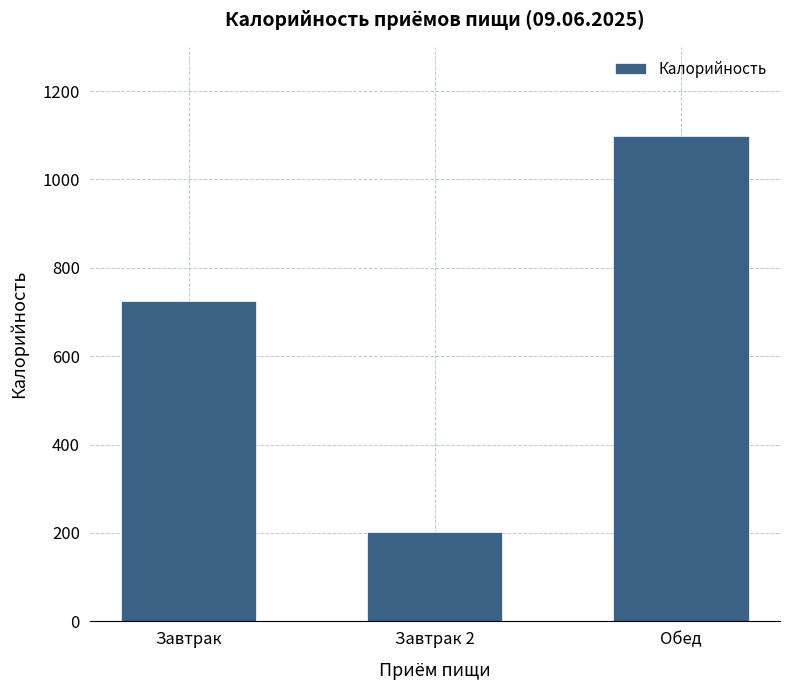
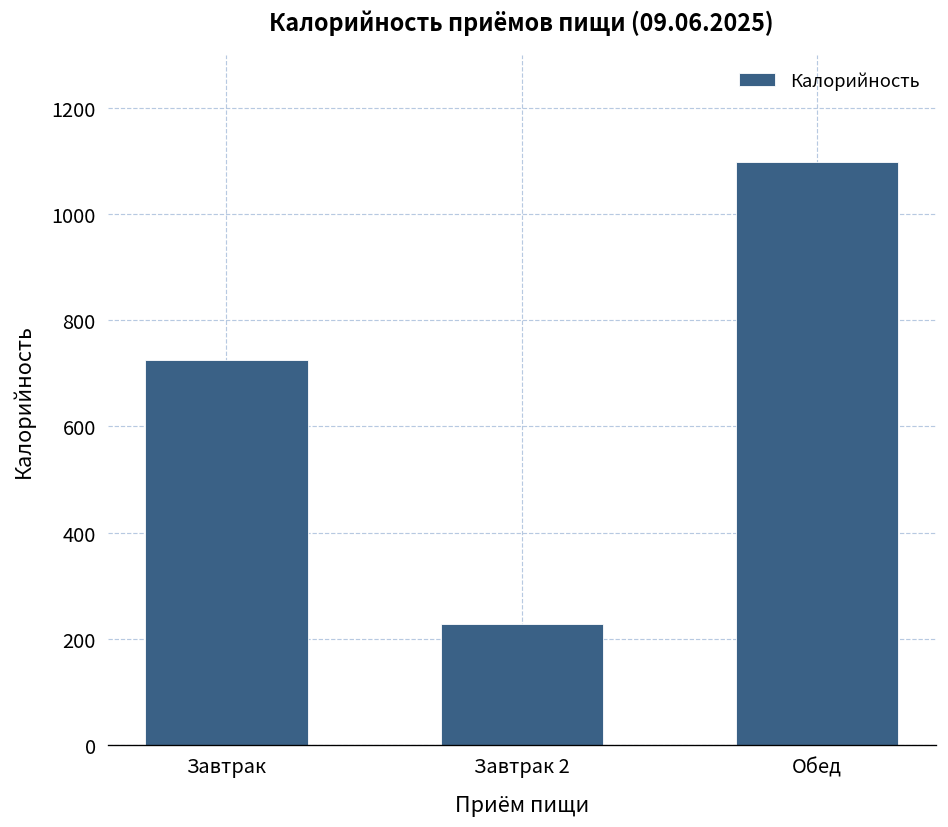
Завтрак 2: 200 -> 230
